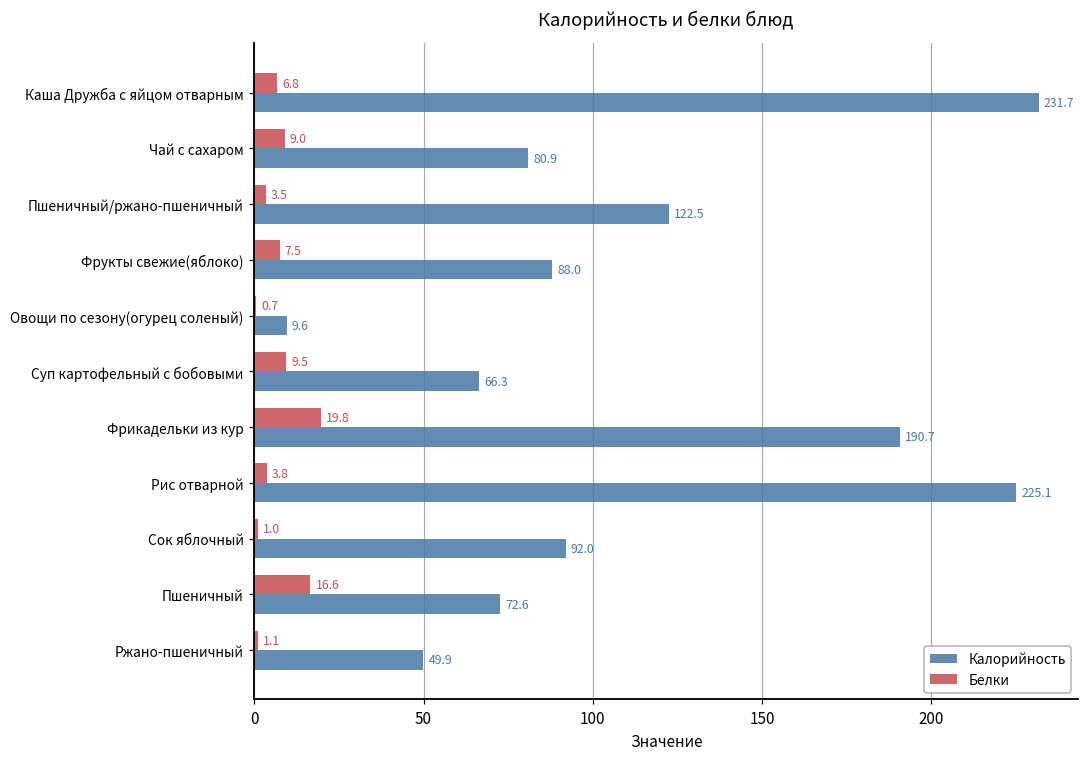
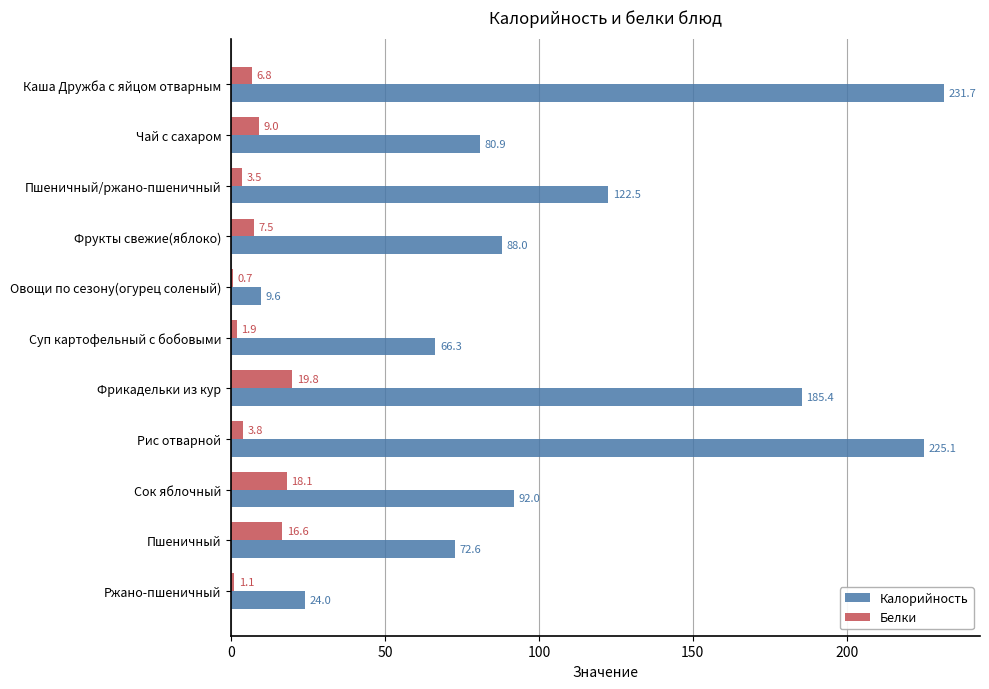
Белки, Суп картофельный с бобовыми: 9.5 -> 1.9
Калорийность, Фрикадельки из кур: 190.7 -> 185.4
Белки, Сок яблочный: 1.0 -> 18.1
Калорийность, Ржано-пшеничный: 49.9 -> 24.0
